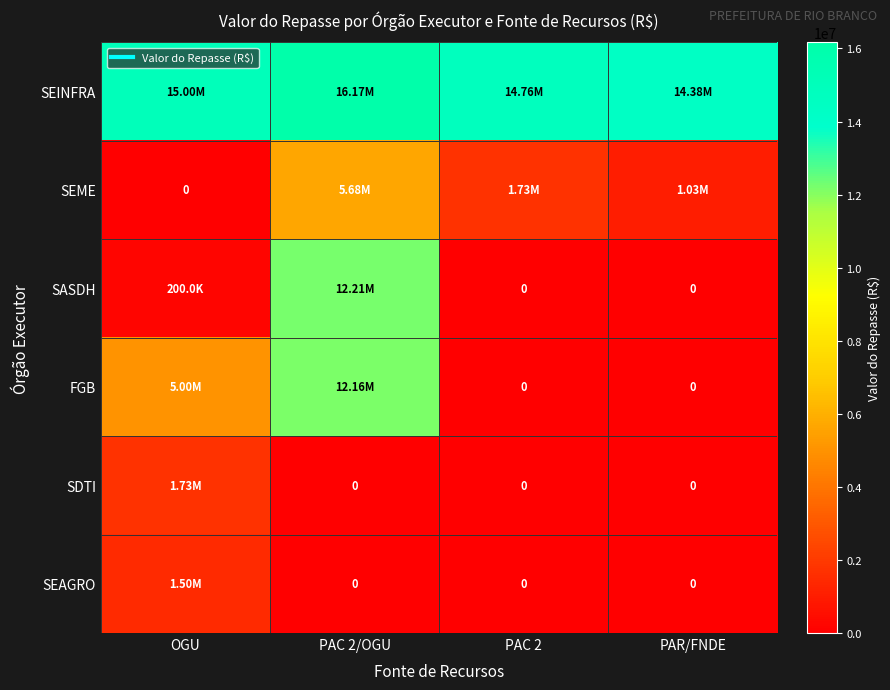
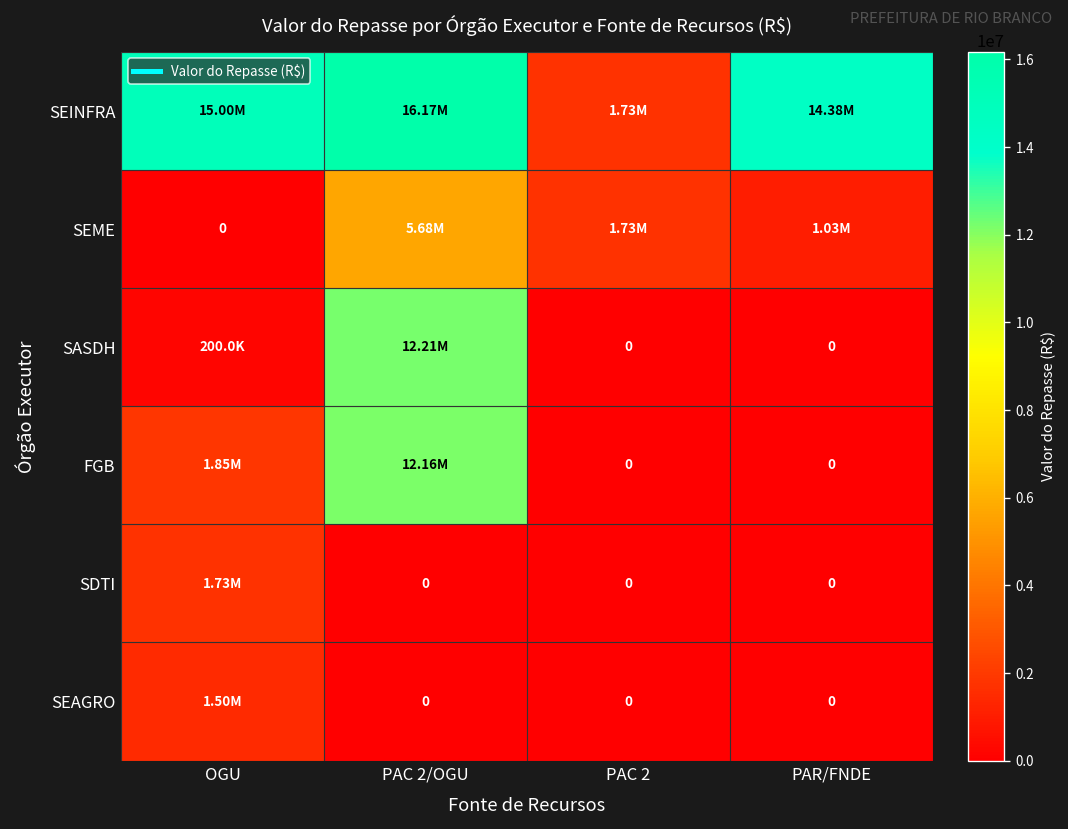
SEINFRA, PAC 2: 14.76M -> 1.73M
FGB, OGU: 5.00M -> 1.85M
